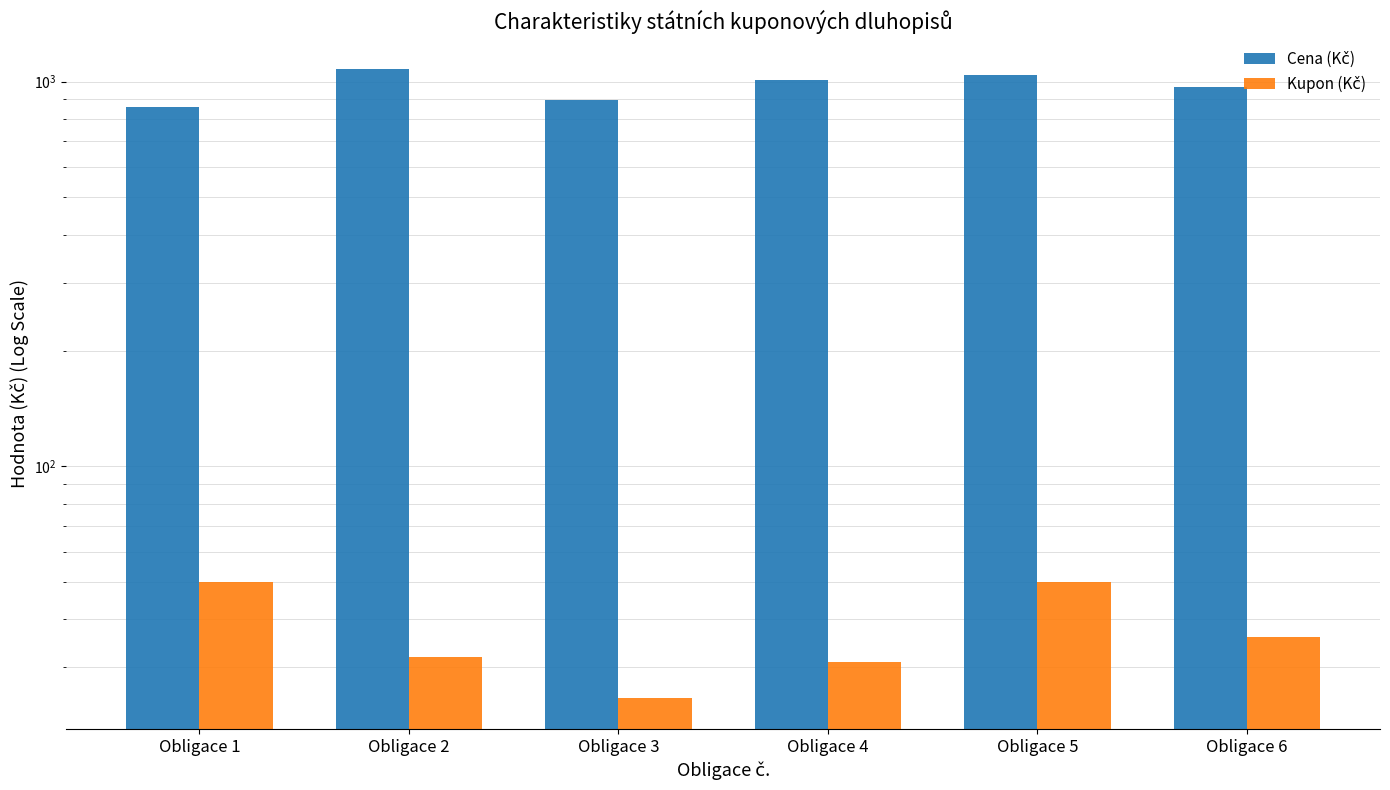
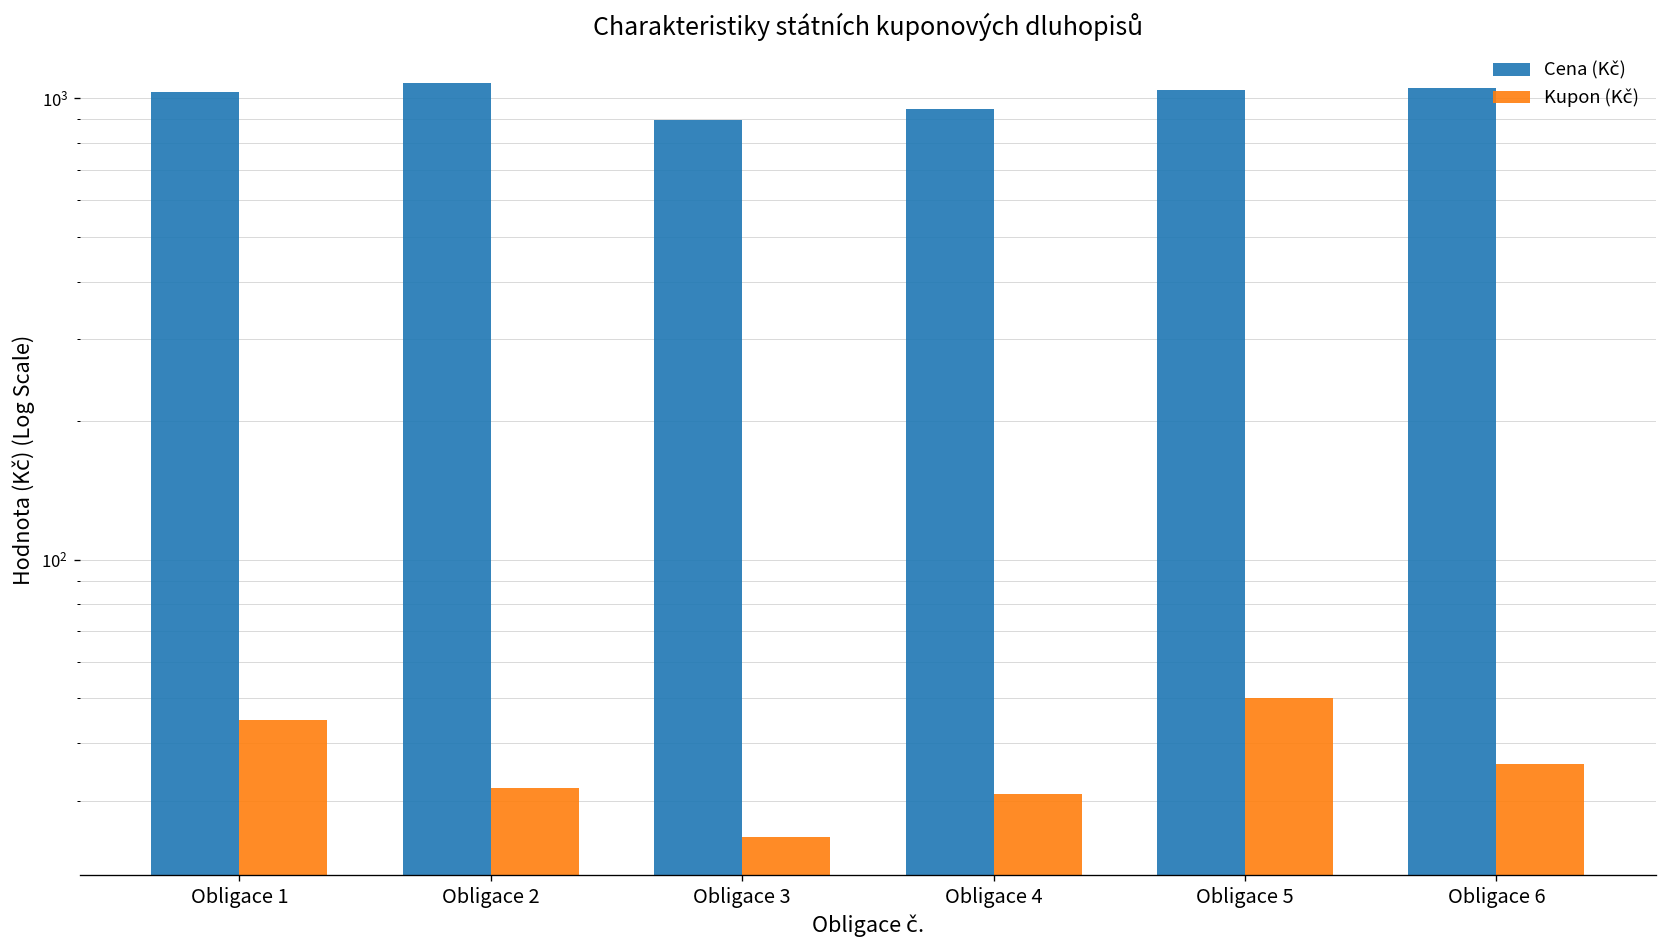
Cena (Kč), Obligace 1: 860 -> 1030
Kupon (Kč), Obligace 1: 50 -> 45
Cena (Kč), Obligace 4: 1010 -> 950
Cena (Kč), Obligace 6: 970 -> 1050
